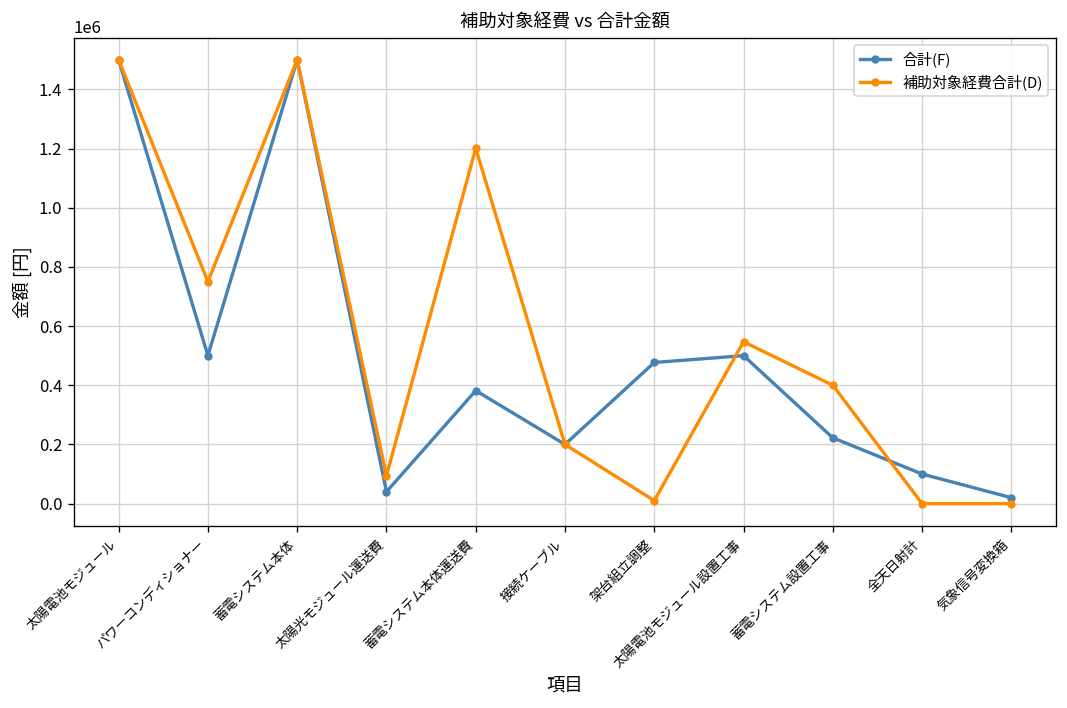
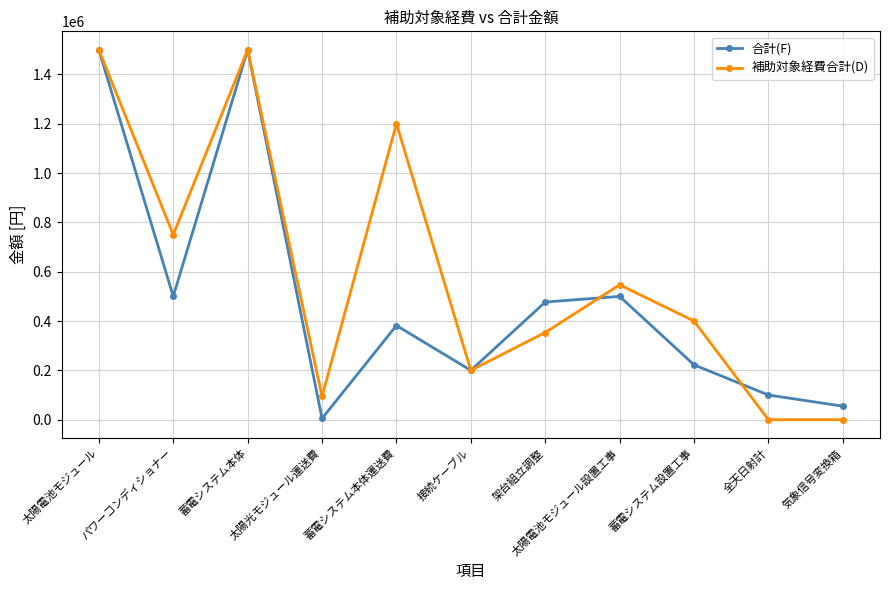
合計(F), 太陽光モジュール運送費: 40000 -> 0
補助対象経費合計(D), 架台組立調整: 10000 -> 350000
合計(F), 気象信号変換箱: 20000 -> 50000
